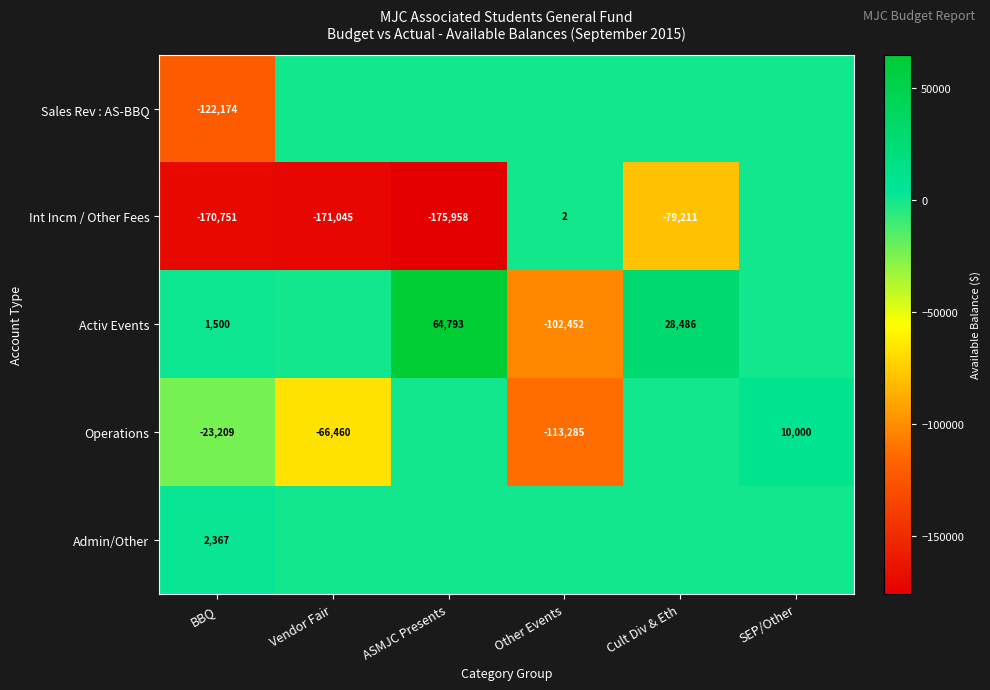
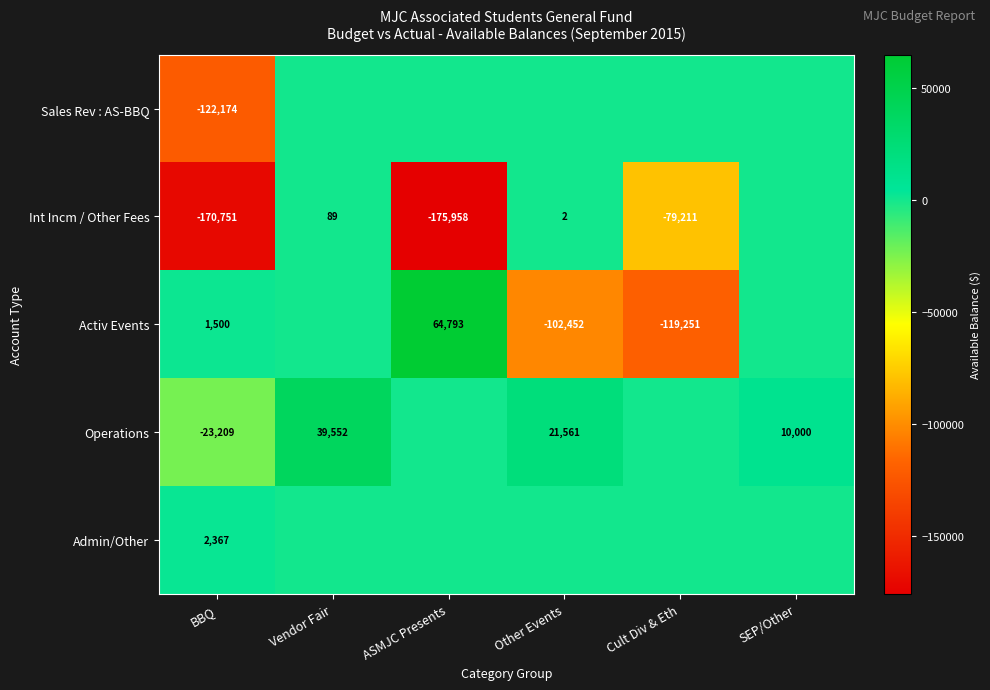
Int Incm / Other Fees, Vendor Fair: -171,045 -> 89
Activ Events, Cult Div & Eth: 28,486 -> -119,251
Operations, Vendor Fair: -66,460 -> 39,552
Operations, Other Events: -113,285 -> 21,561
